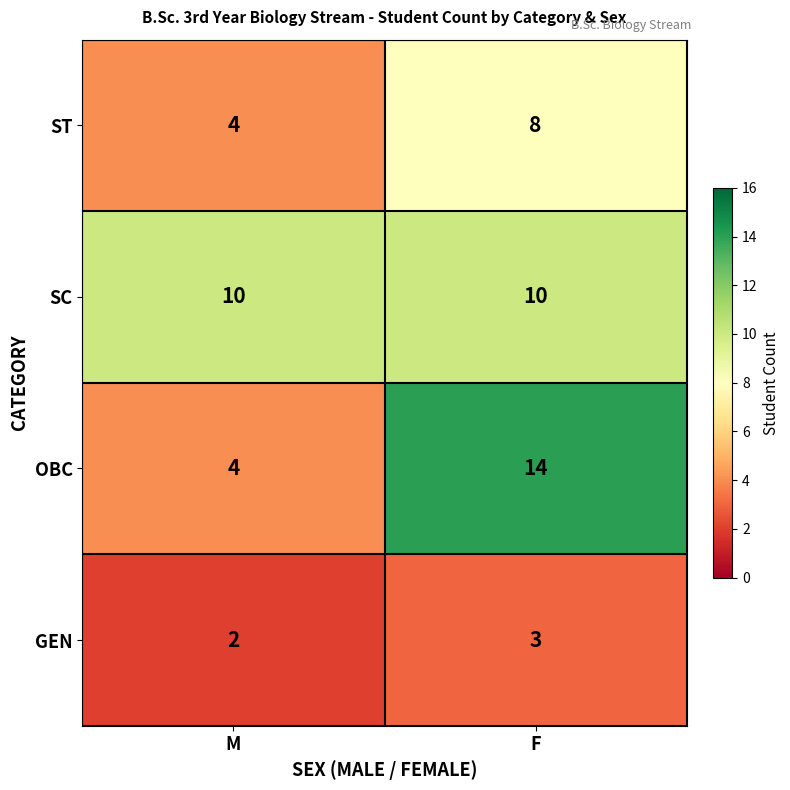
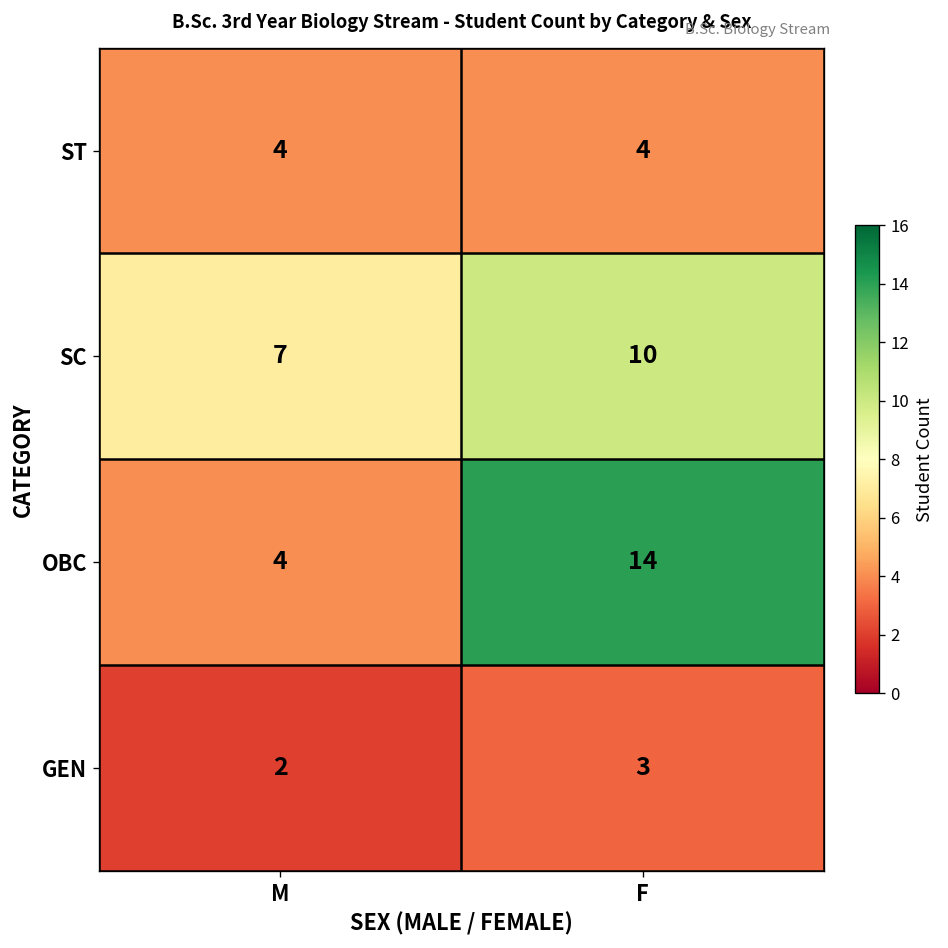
ST, F: 8 -> 4
SC, M: 10 -> 7
